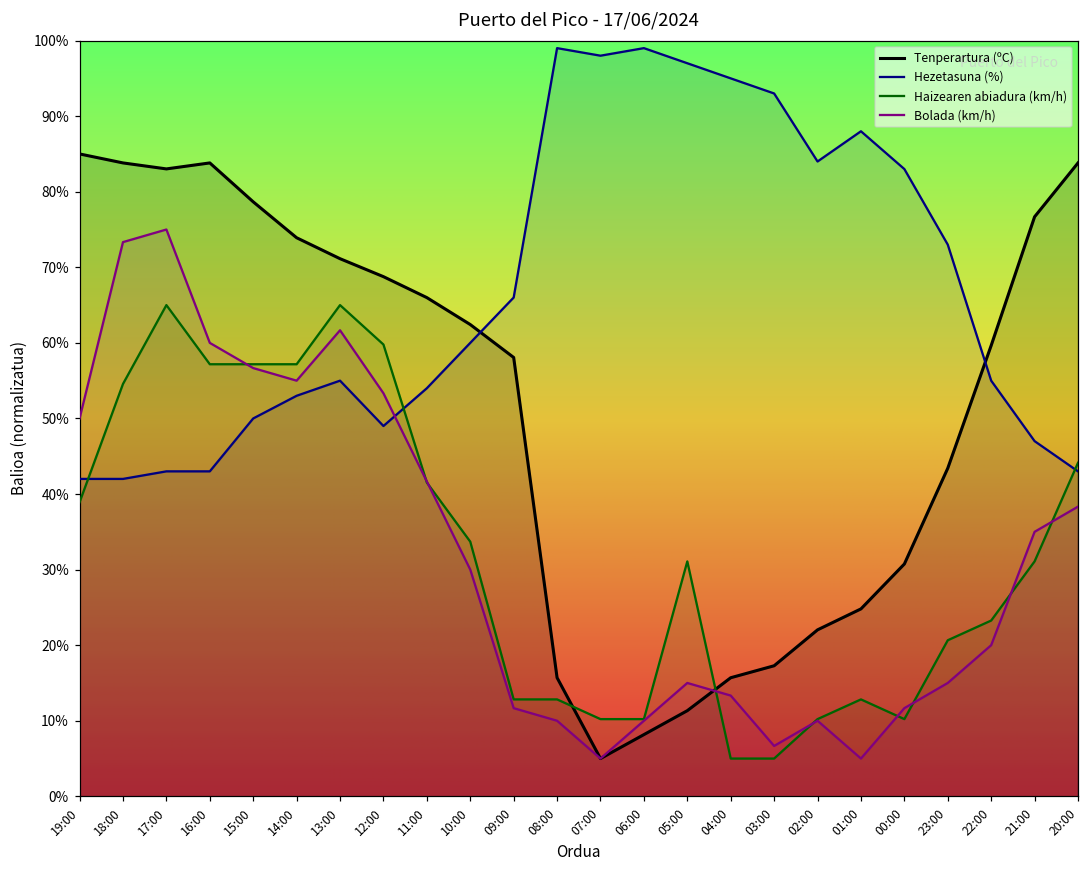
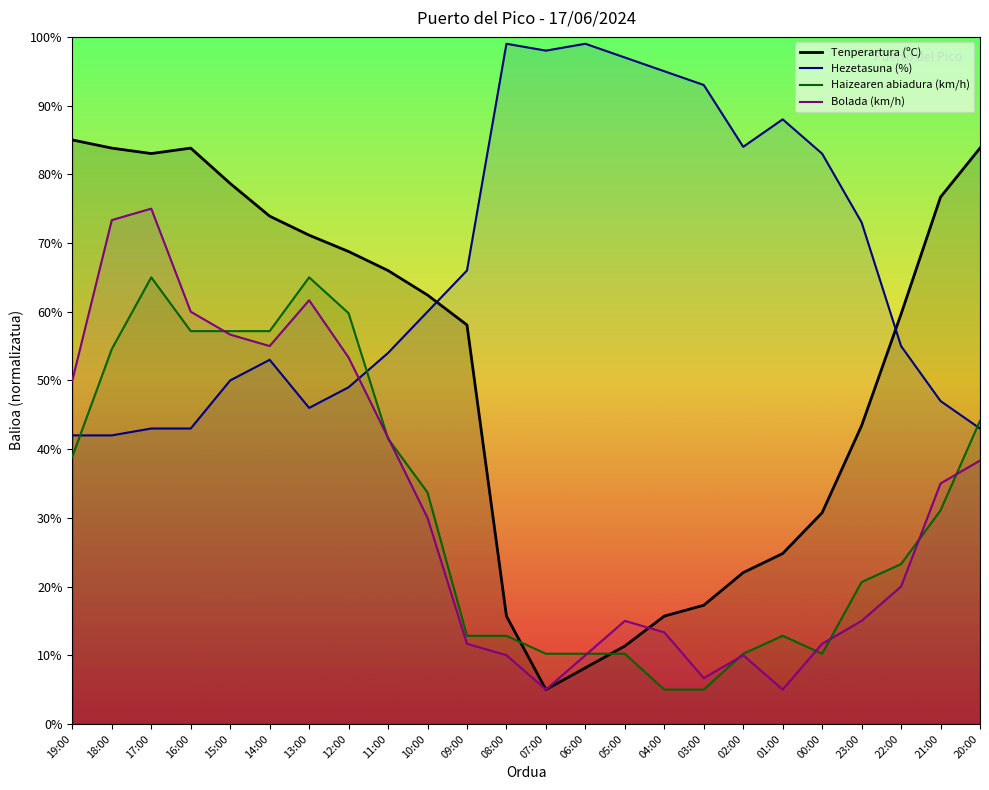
Hezetasuna (%), 13:00: 55% -> 46%
Haizearen abiadura (km/h), 05:00: 31% -> 10%
